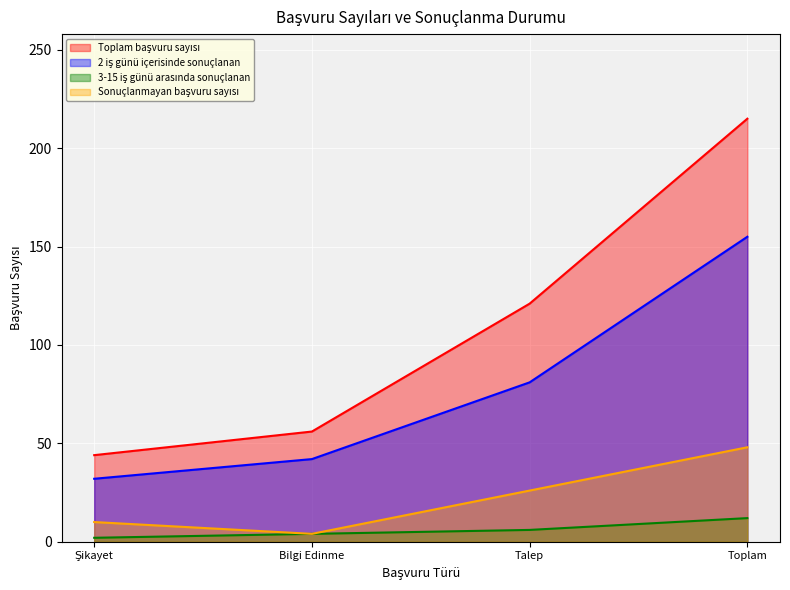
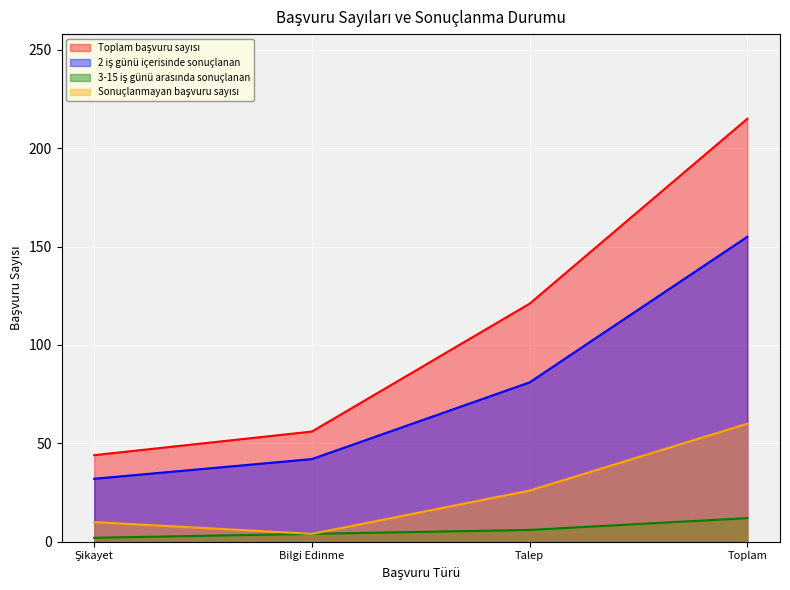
Sonuçlanmayan başvuru sayısı, Toplam: 48 -> 60
